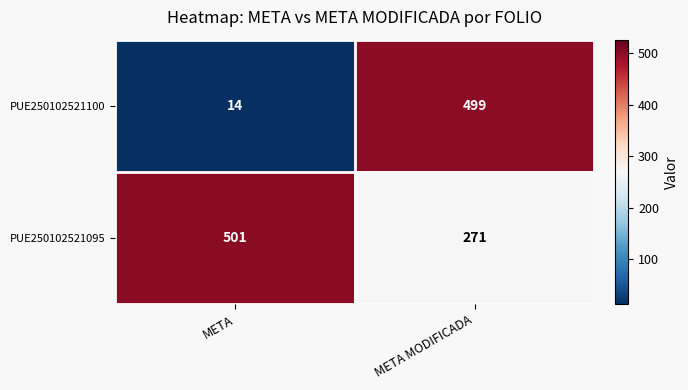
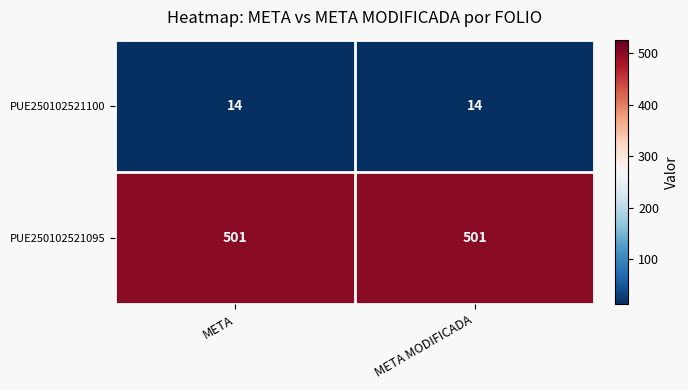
PUE250102521100, META MODIFICADA: 499 -> 14
PUE250102521095, META MODIFICADA: 271 -> 501
